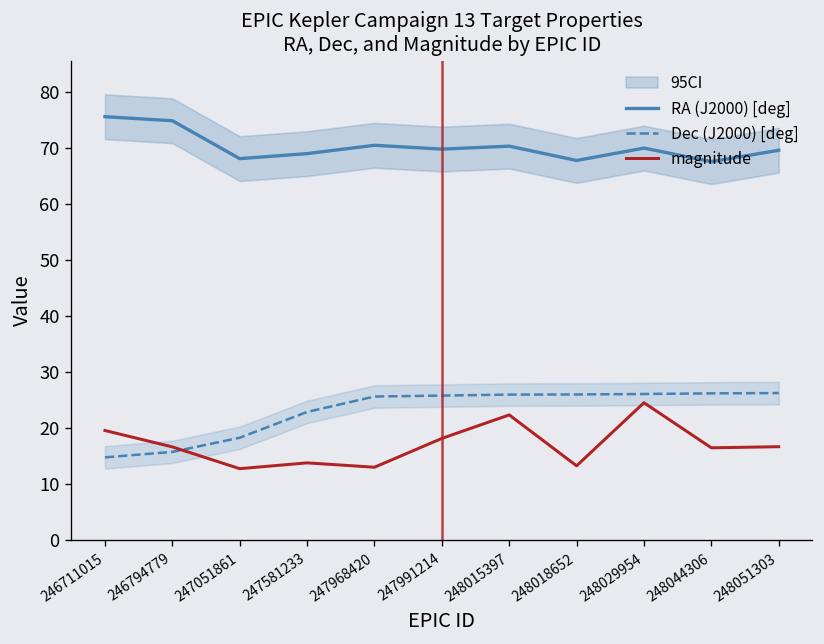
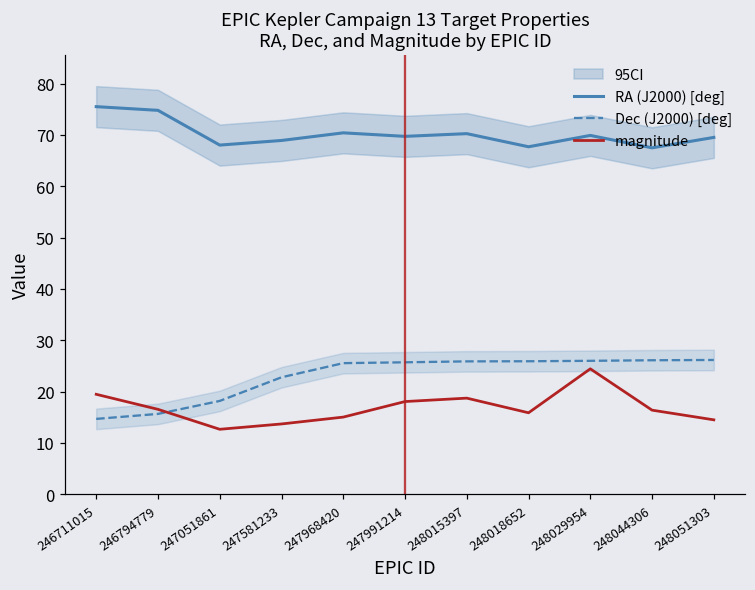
magnitude, 247968420: 13 -> 15
magnitude, 248015397: 22 -> 19
magnitude, 248018652: 13 -> 16
magnitude, 248051303: 17 -> 15
